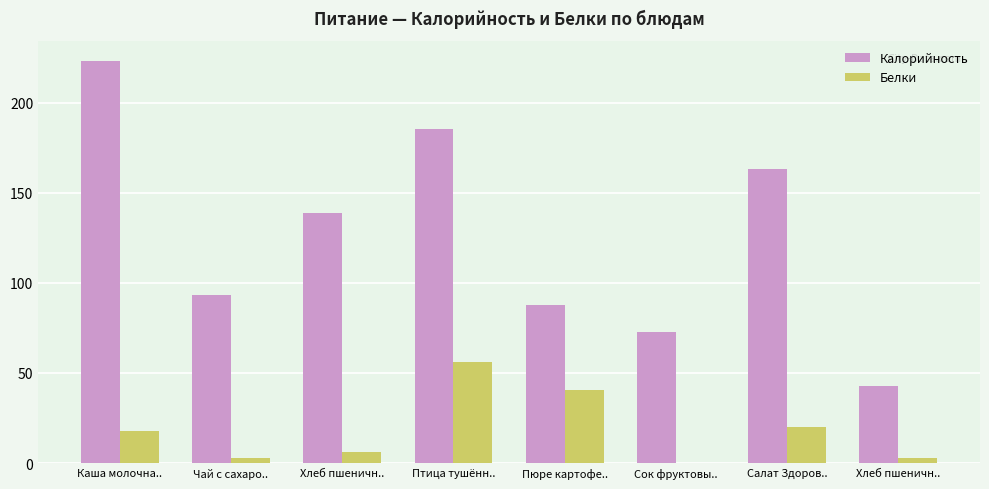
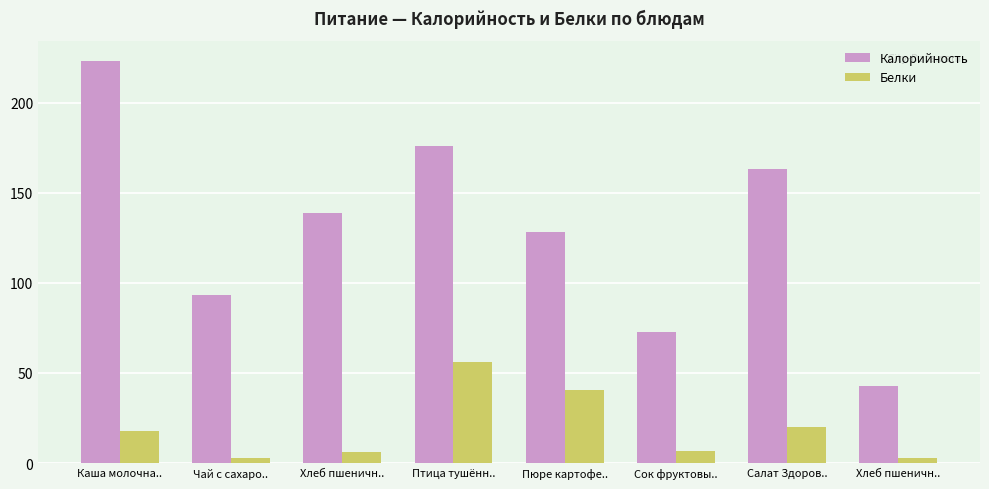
Калорийность, Птица тушённ..: 185 -> 176
Калорийность, Пюре картофе..: 88 -> 128
Белки, Сок фруктовы..: 0 -> 7
